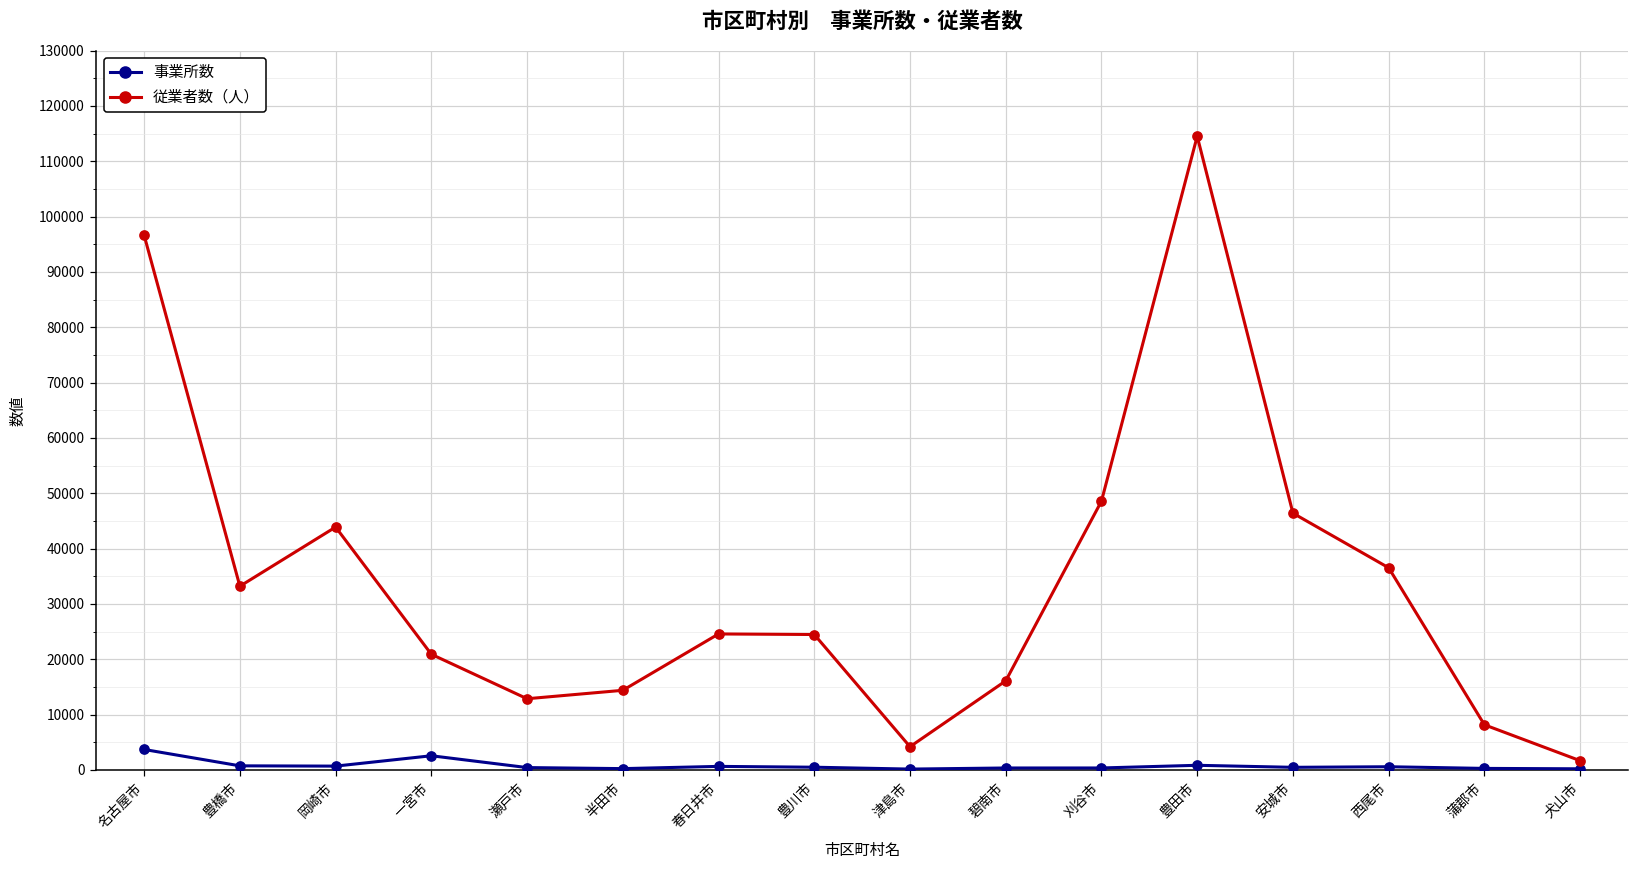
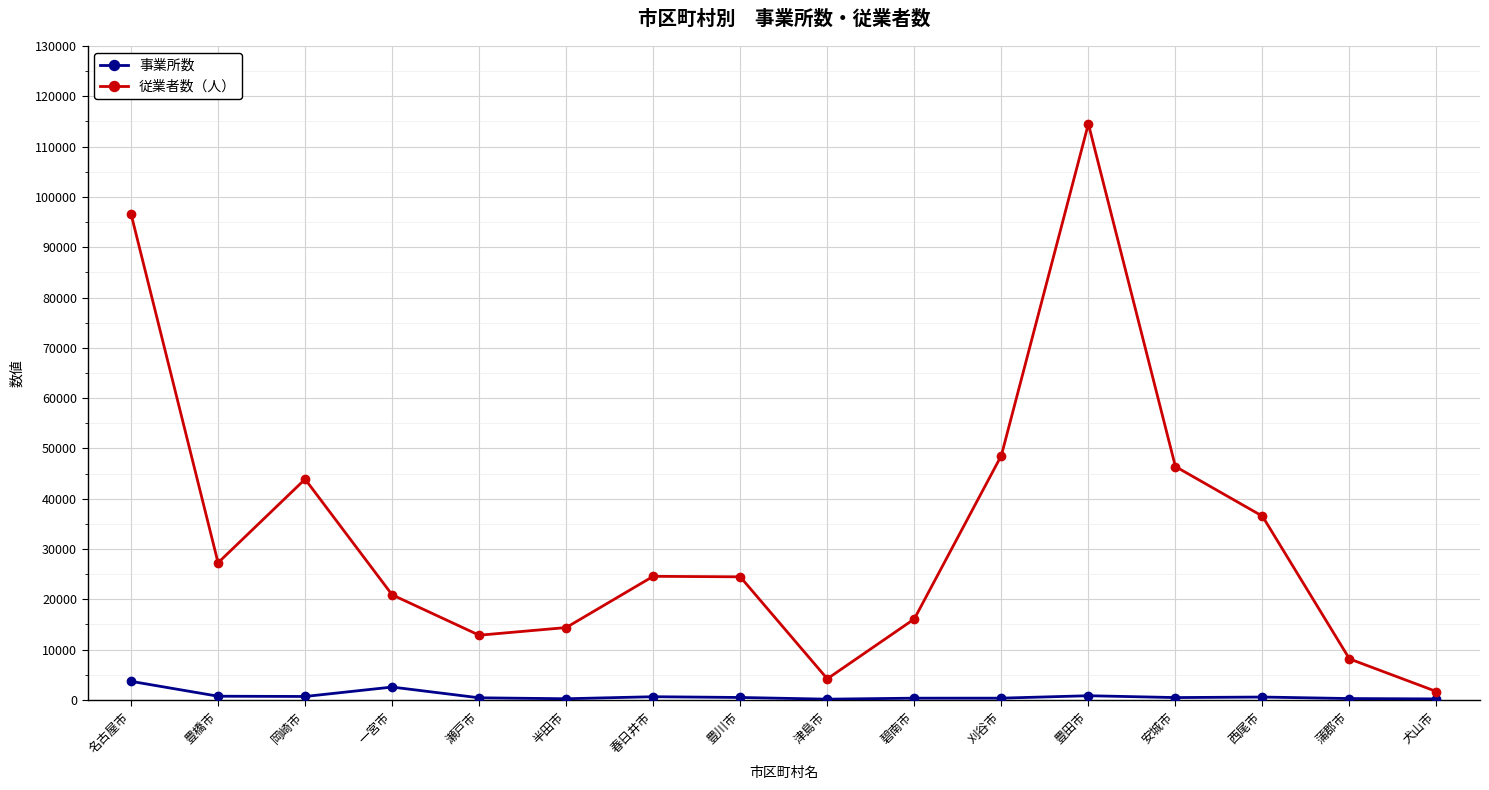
従業者数（人）, 豊橋市: 33000 -> 27000
